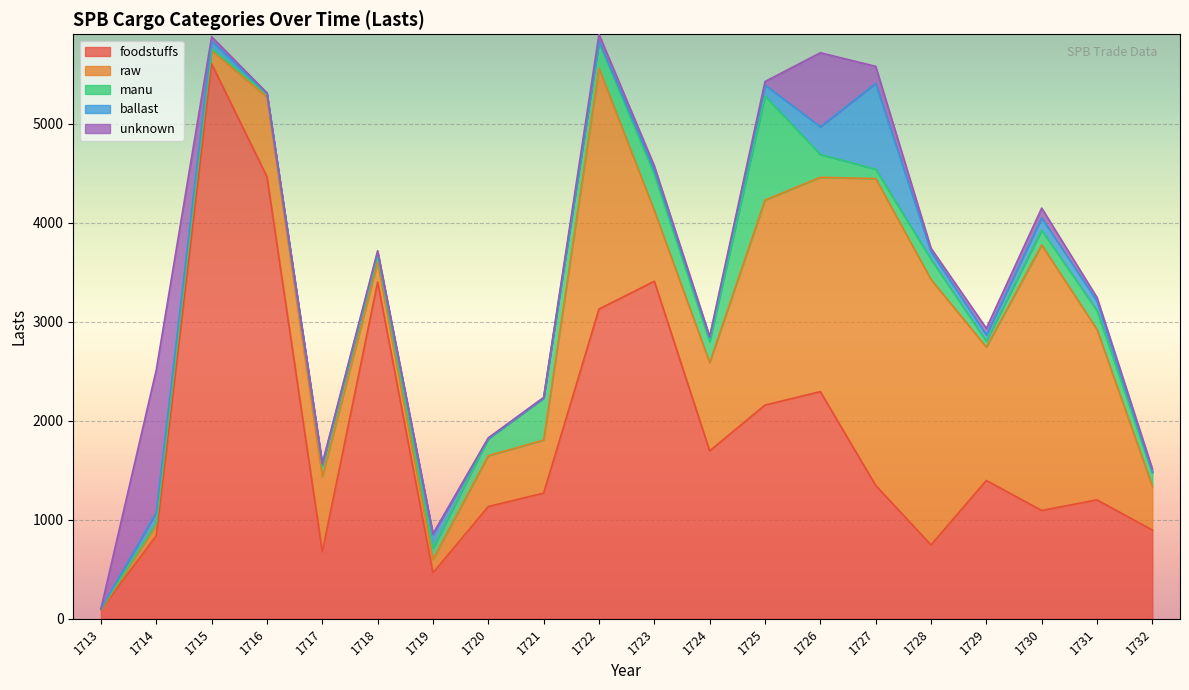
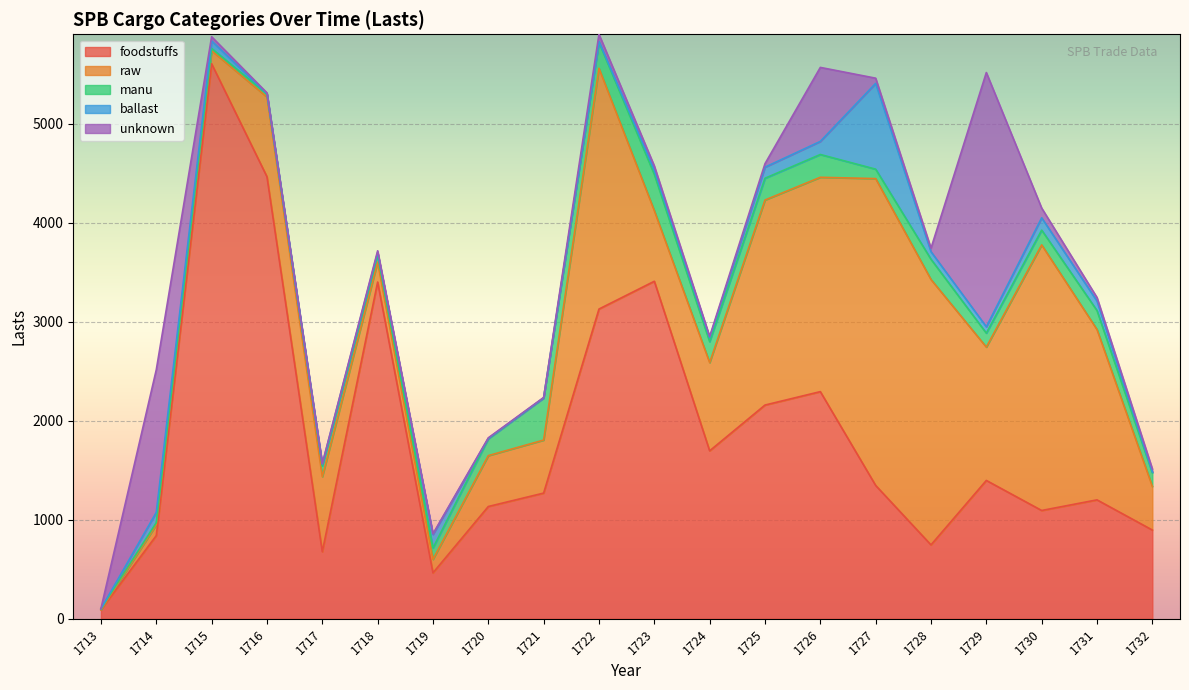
manu, 1725: 1000 -> 200
ballast, 1726: 300 -> 100
unknown, 1727: 200 -> 100
manu, 1729: 60 -> 140
unknown, 1729: 100 -> 2600
